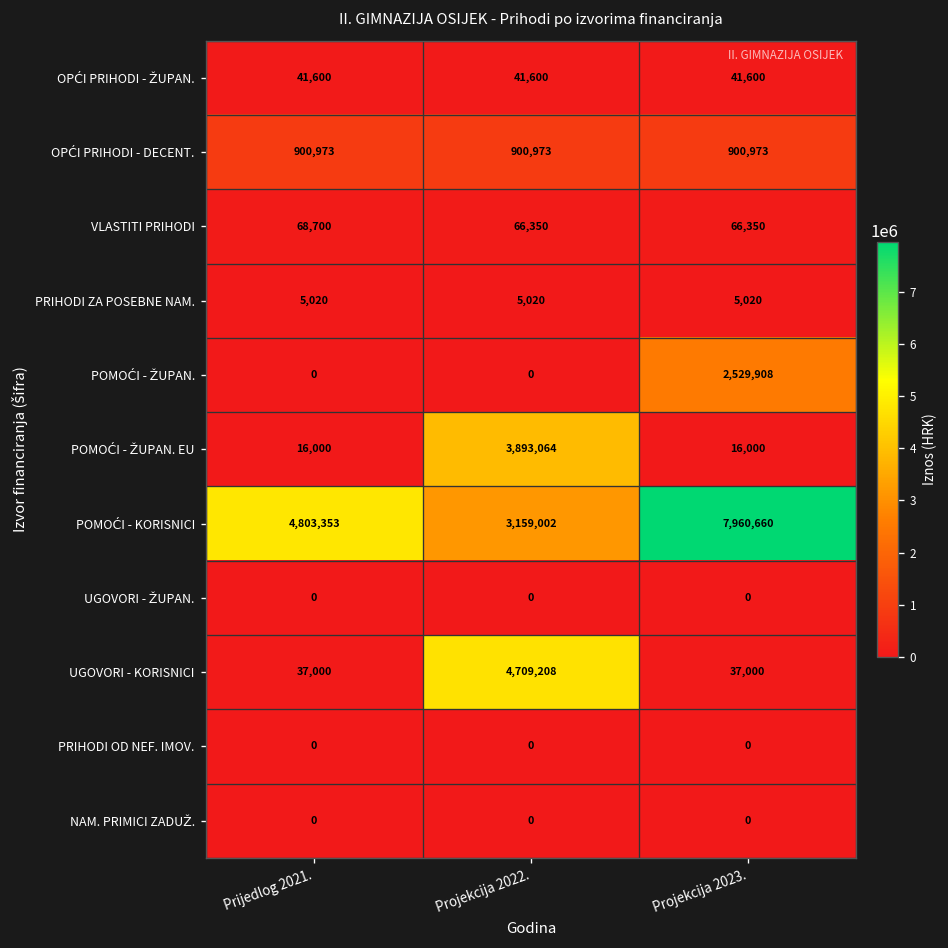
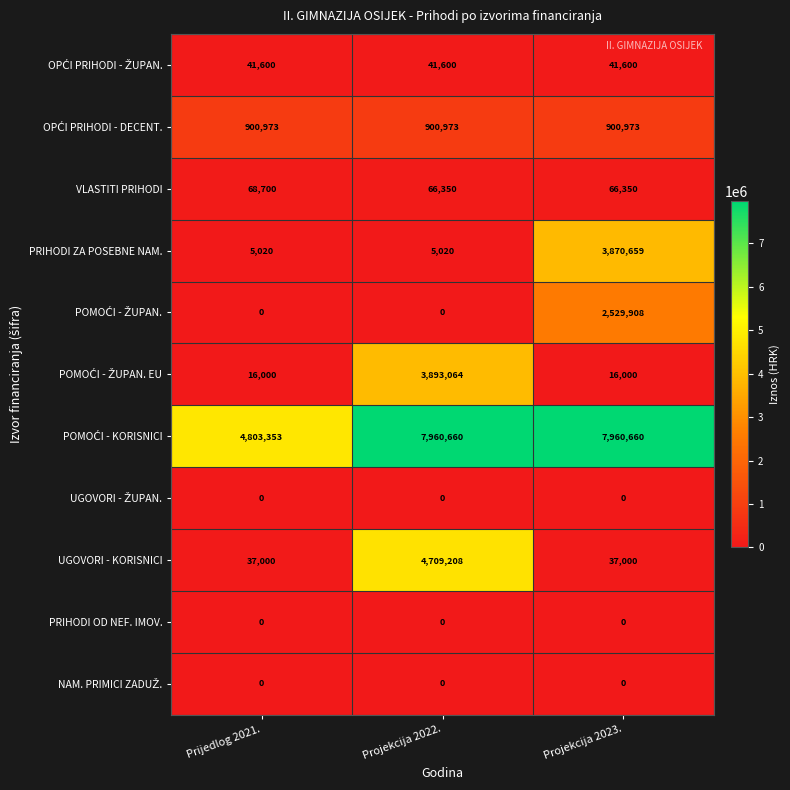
PRIHODI ZA POSEBNE NAM., Projekcija 2023.: 5,020 -> 3,870,659
POMOĆI - KORISNICI, Projekcija 2022.: 3,159,002 -> 7,960,660
